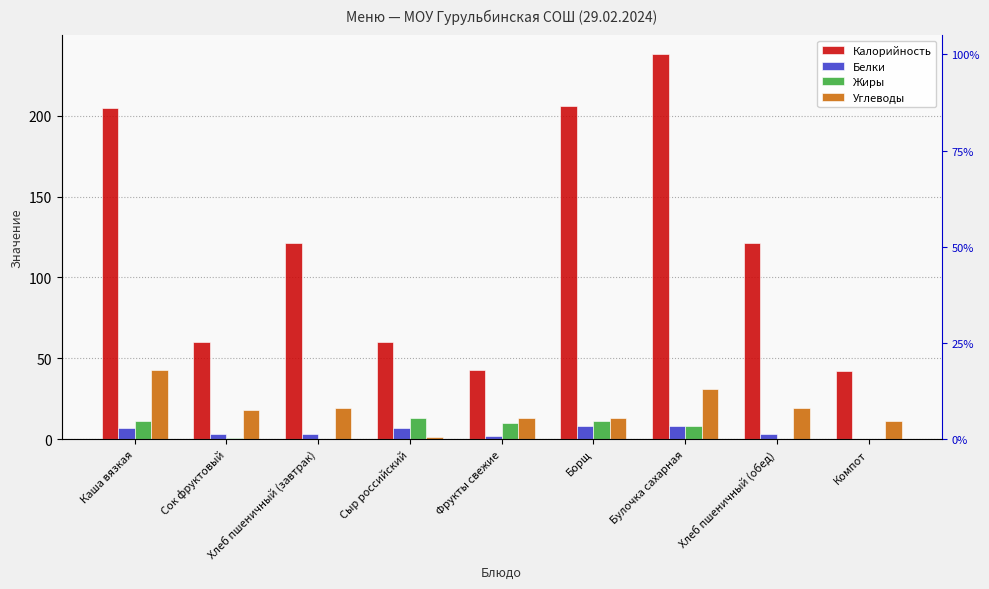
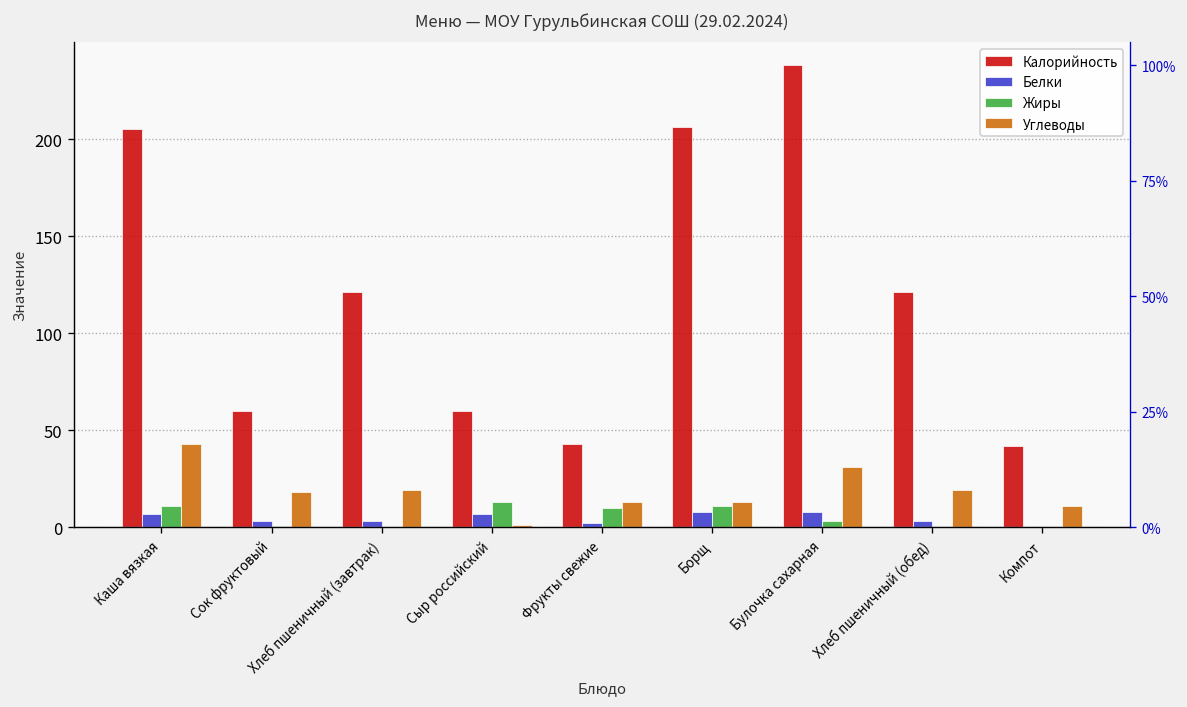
Жиры, Булочка сахарная: 8 -> 3
